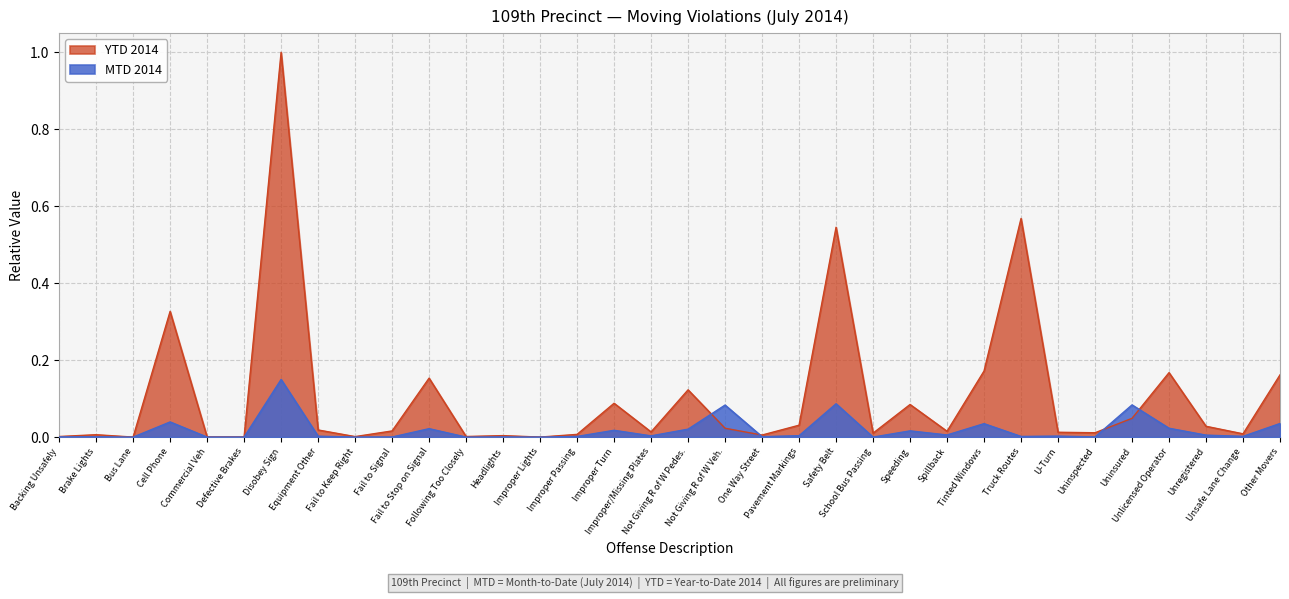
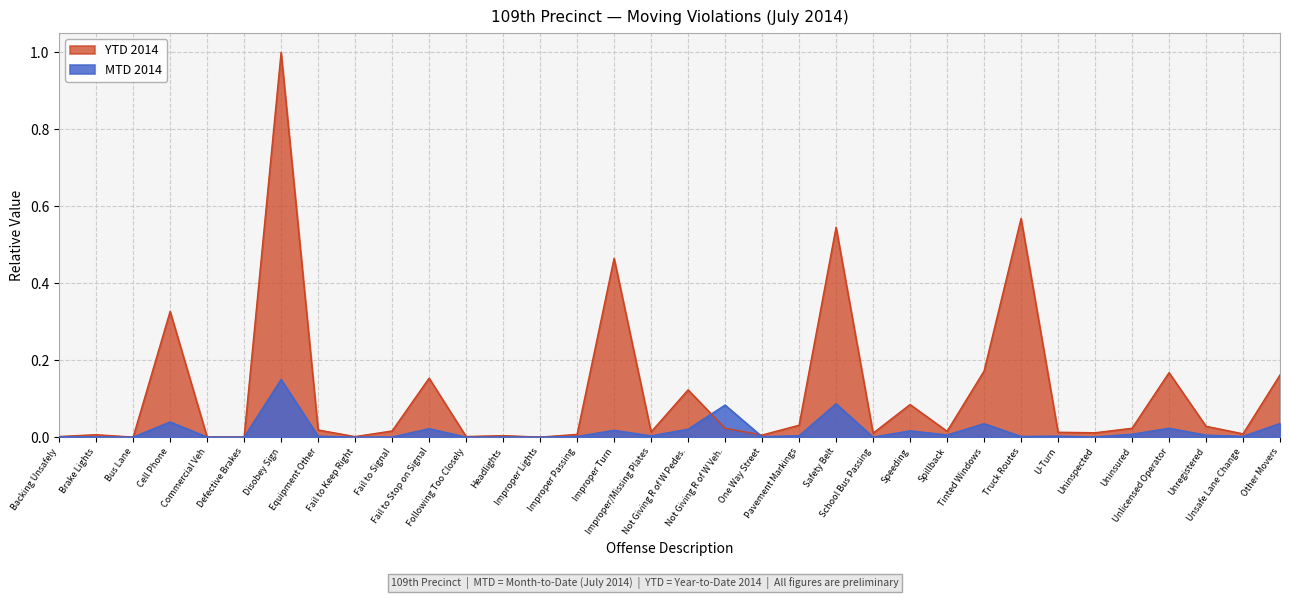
YTD 2014, Improper Turn: 0.09 -> 0.46
YTD 2014, Uninsured: 0.05 -> 0.02
MTD 2014, Uninsured: 0.08 -> 0.01
